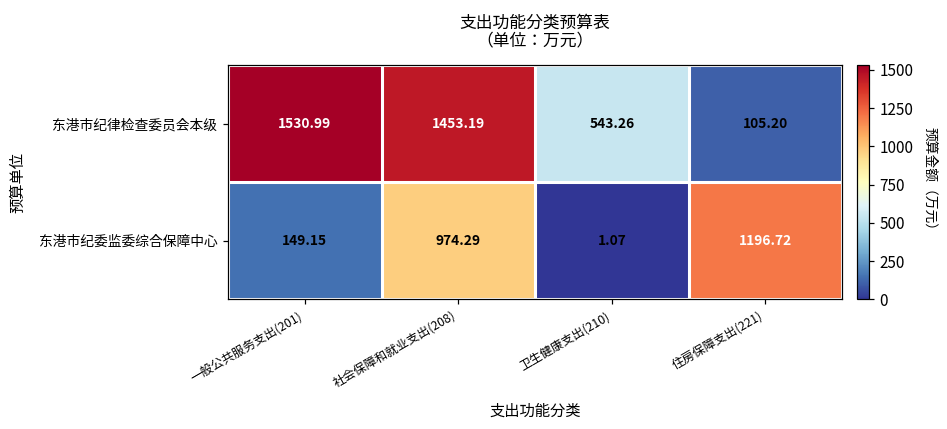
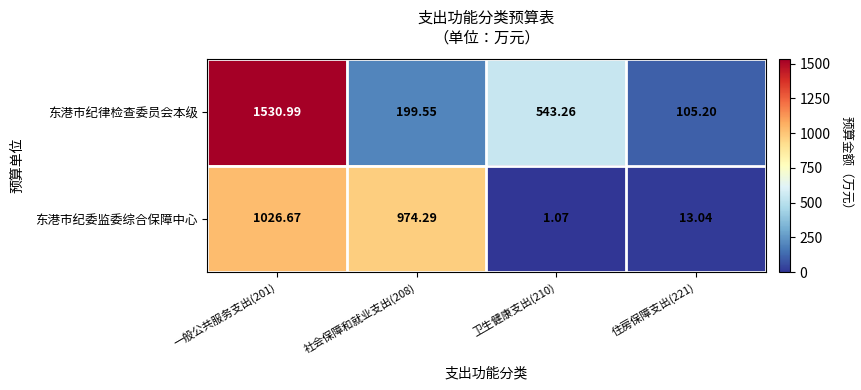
东港市纪律检查委员会本级, 社会保障和就业支出(208): 1453.19 -> 199.55
东港市纪委监委综合保障中心, 一般公共服务支出(201): 149.15 -> 1026.67
东港市纪委监委综合保障中心, 住房保障支出(221): 1196.72 -> 13.04
